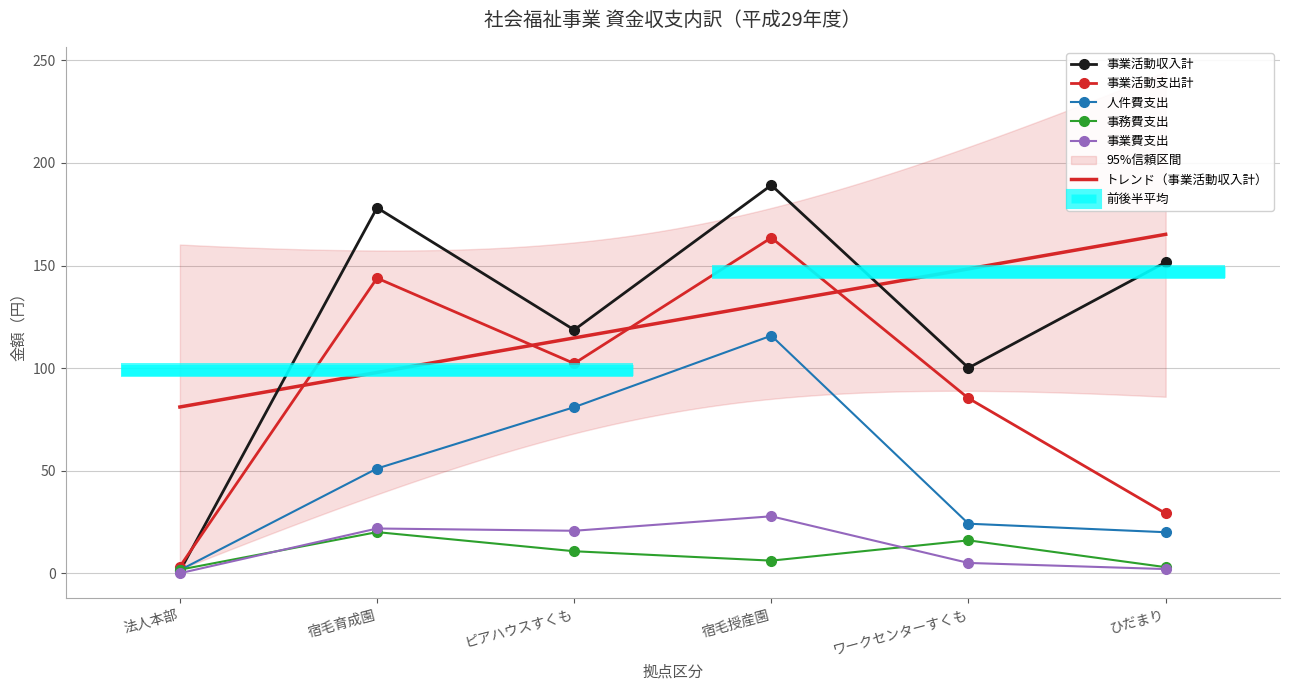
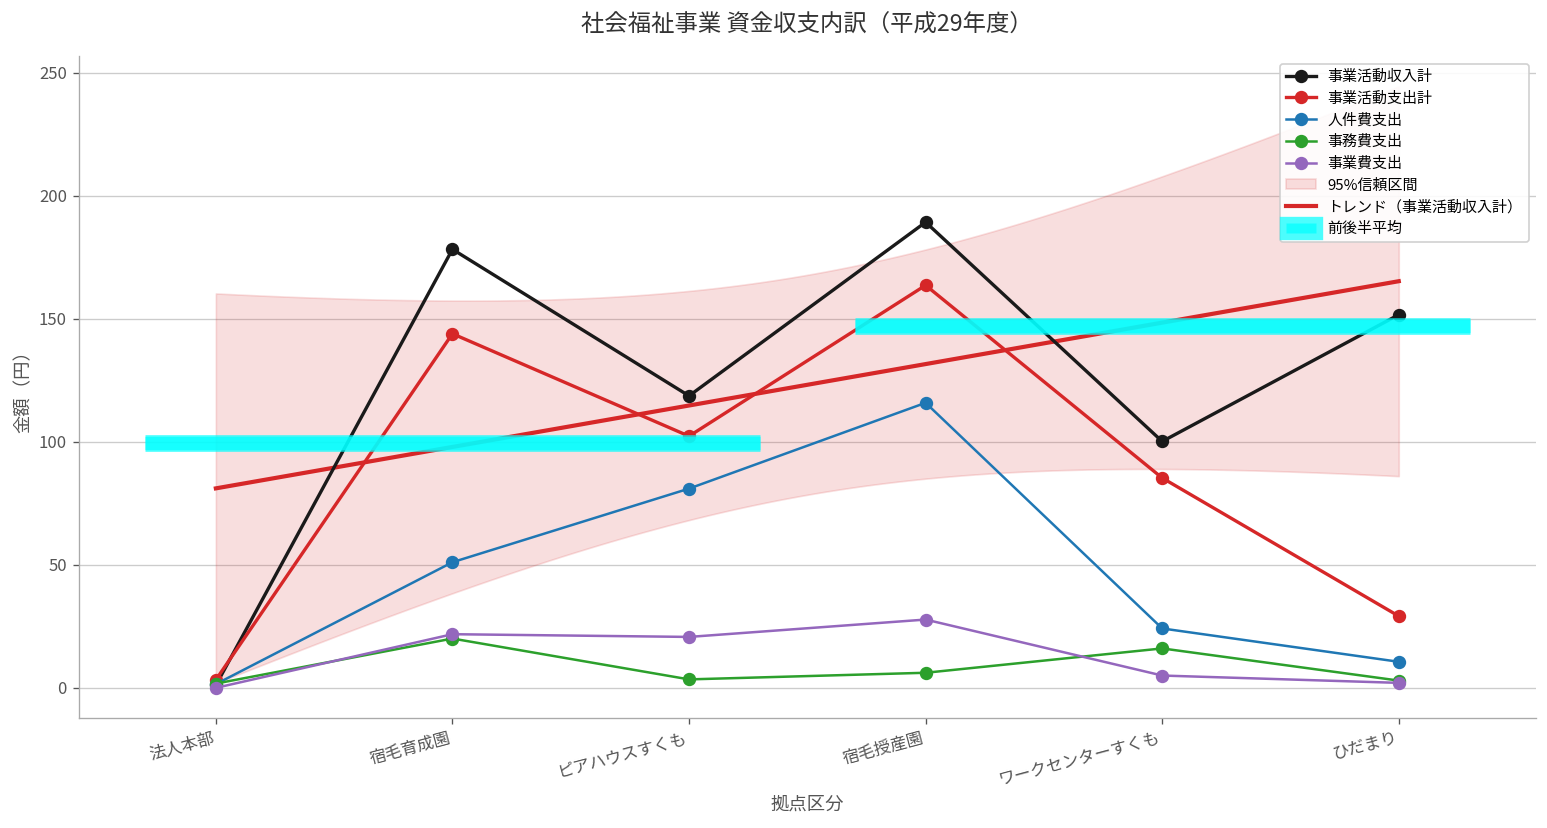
事務費支出, ピアハウスすくも: 11 -> 3
人件費支出, ひだまり: 20 -> 11
